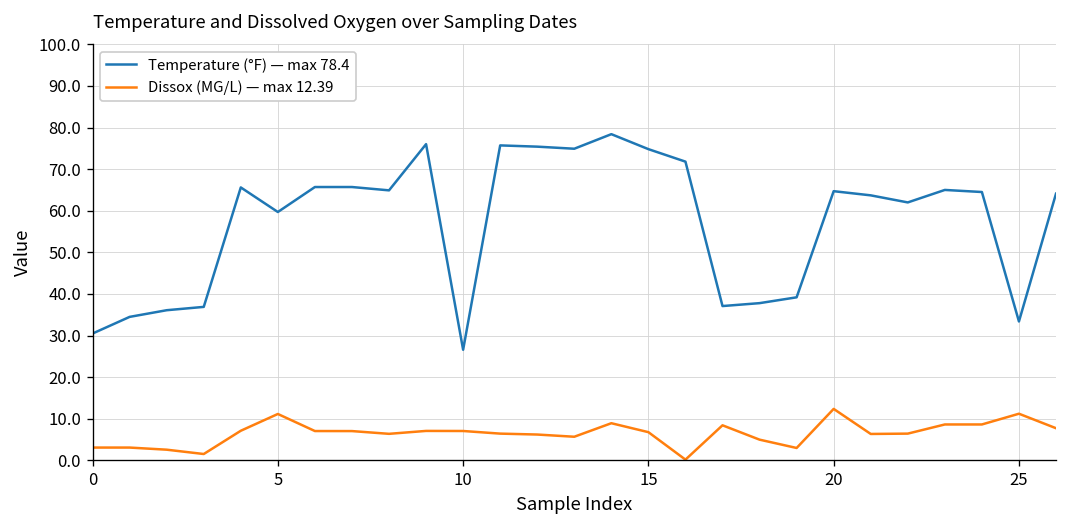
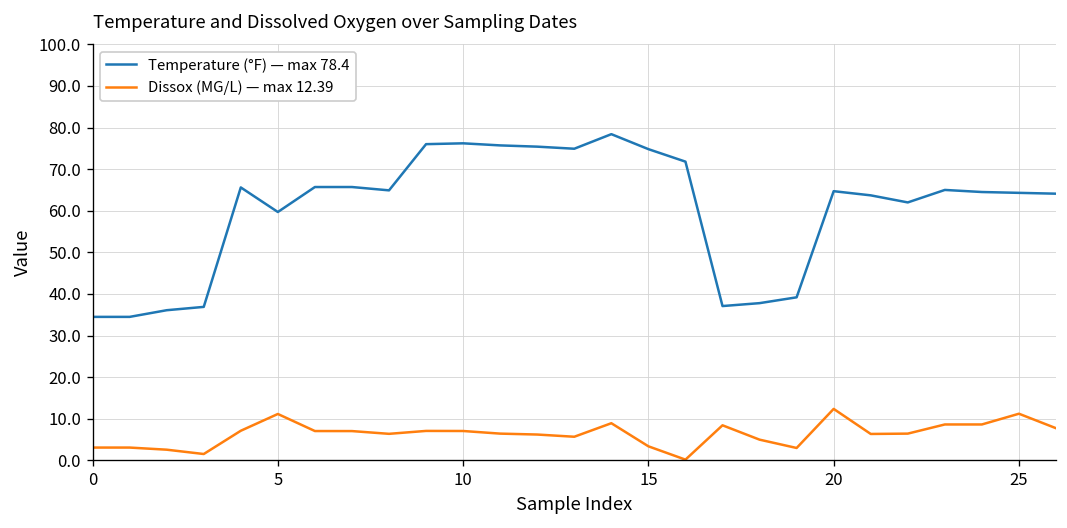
Temperature (°F) — max 78.4, 0: 31 -> 35
Temperature (°F) — max 78.4, 10: 27 -> 76
Dissox (MG/L) — max 12.39, 15: 7 -> 3
Temperature (°F) — max 78.4, 25: 33 -> 64
